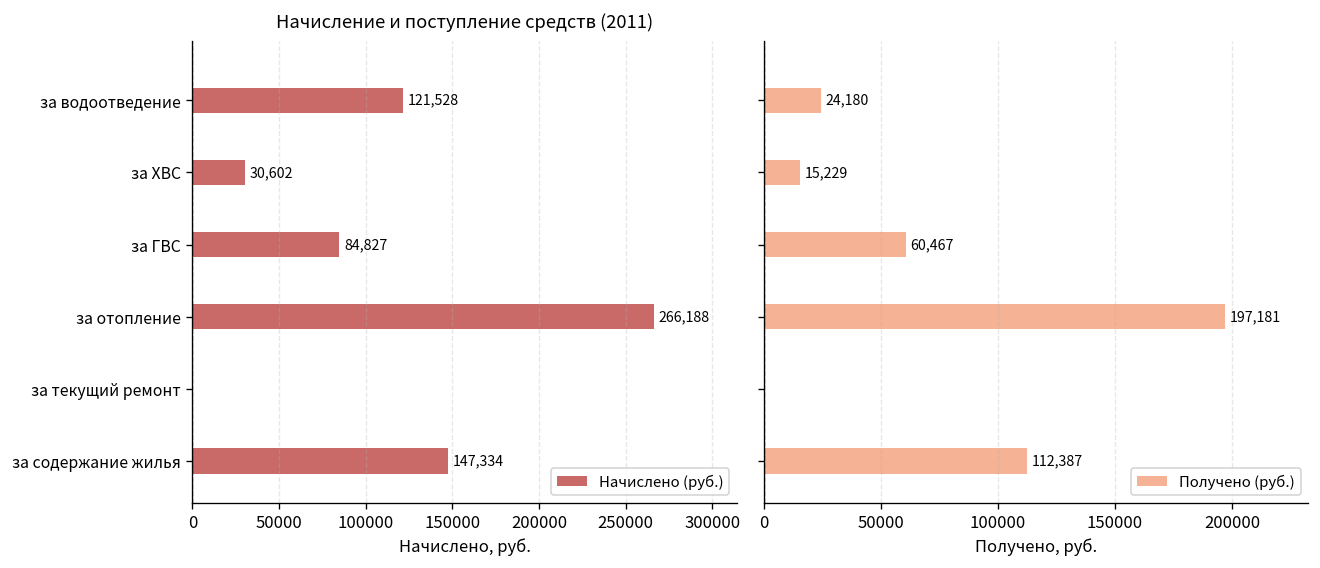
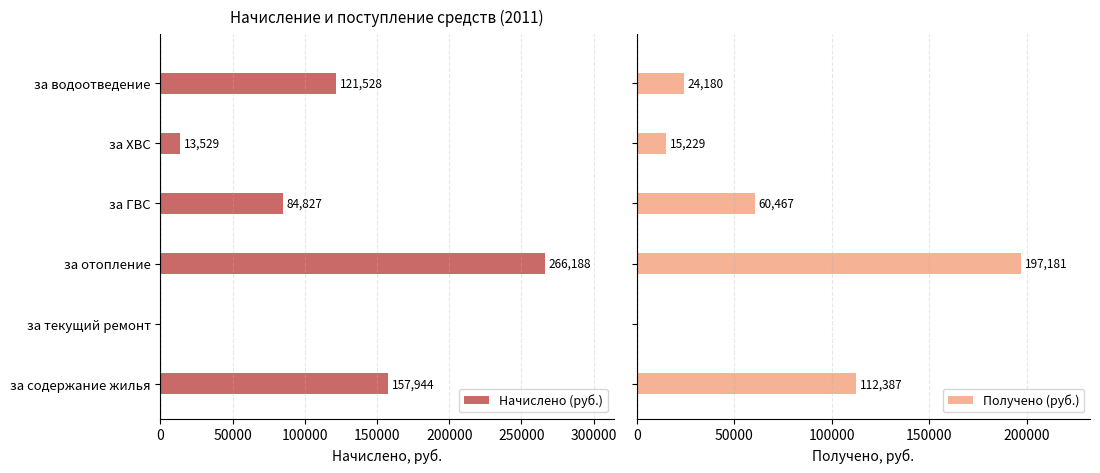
Начисление и поступление средств (2011), за ХВС: 30,602 -> 13,529
Начисление и поступление средств (2011), за содержание жилья: 147,334 -> 157,944
